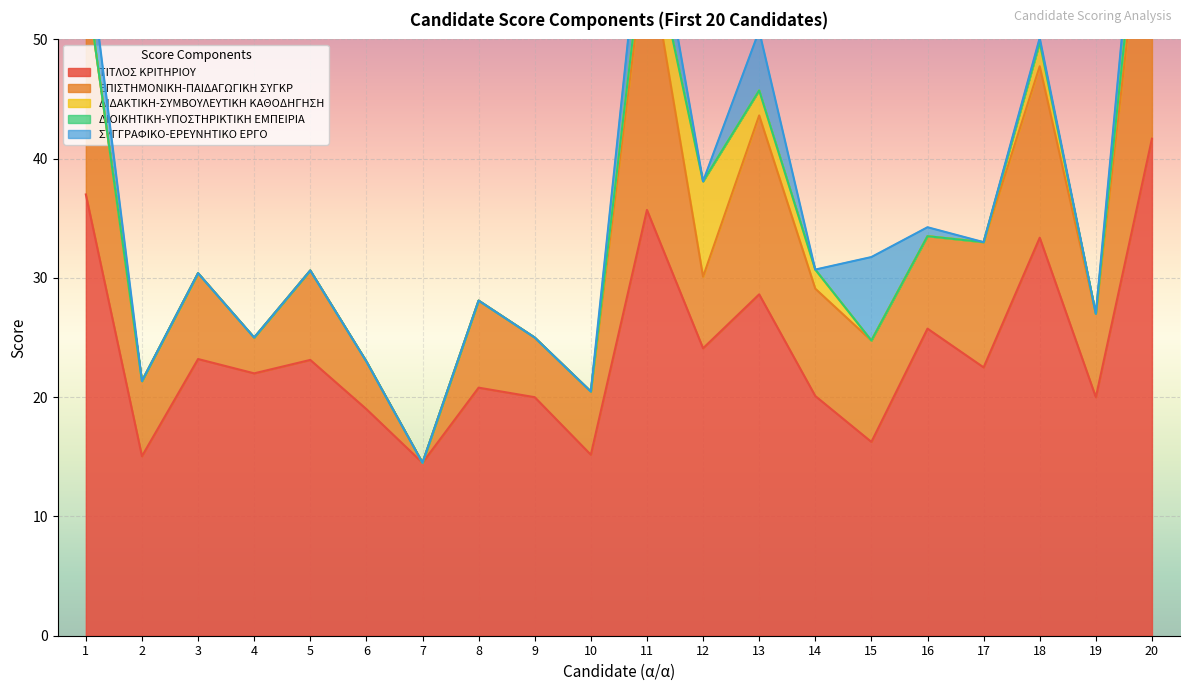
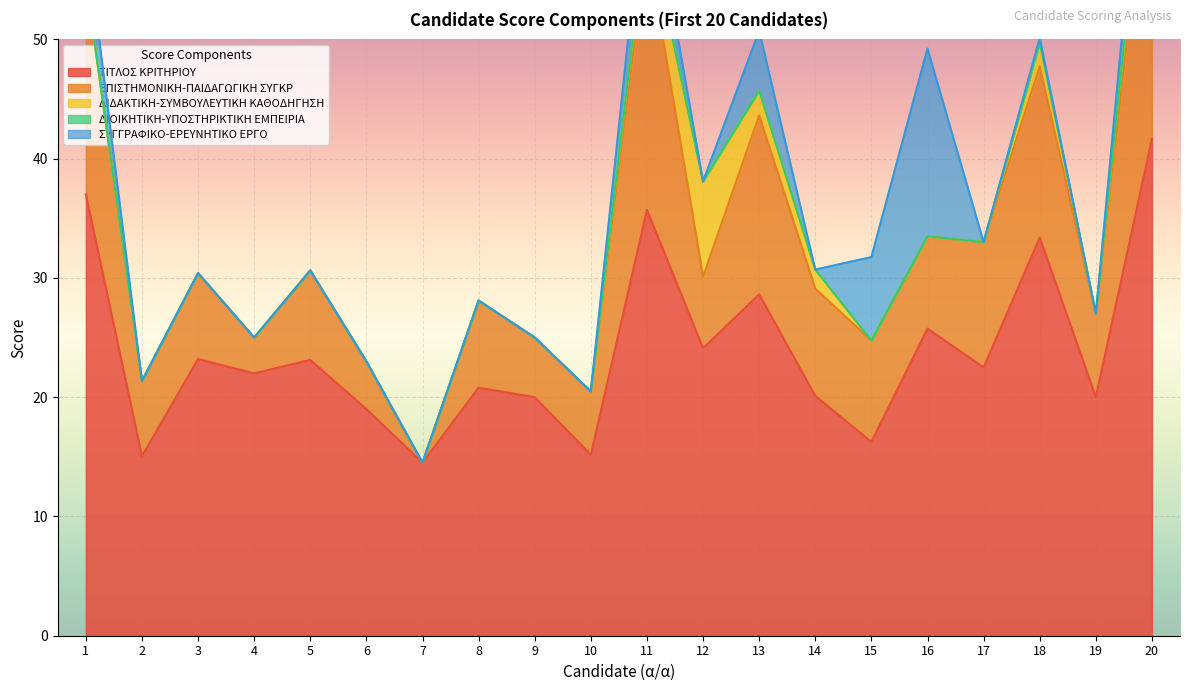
ΣΥΓΓΡΑΦΙΚΟ-ΕΡΕΥΝΗΤΙΚΟ ΕΡΓΟ, 16: 0.8 -> 15.7
